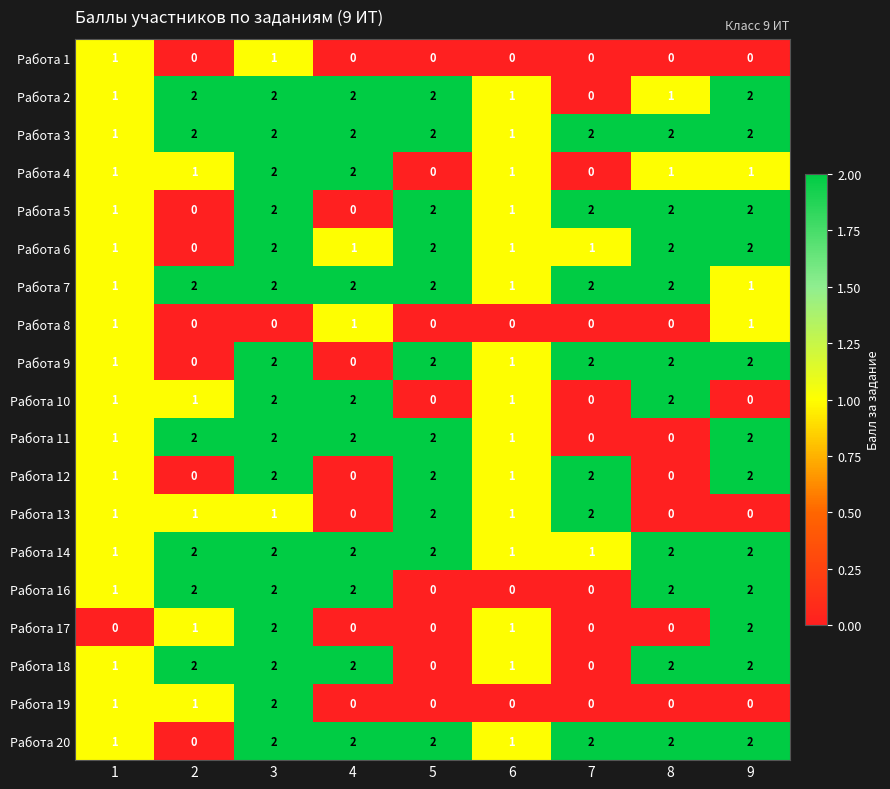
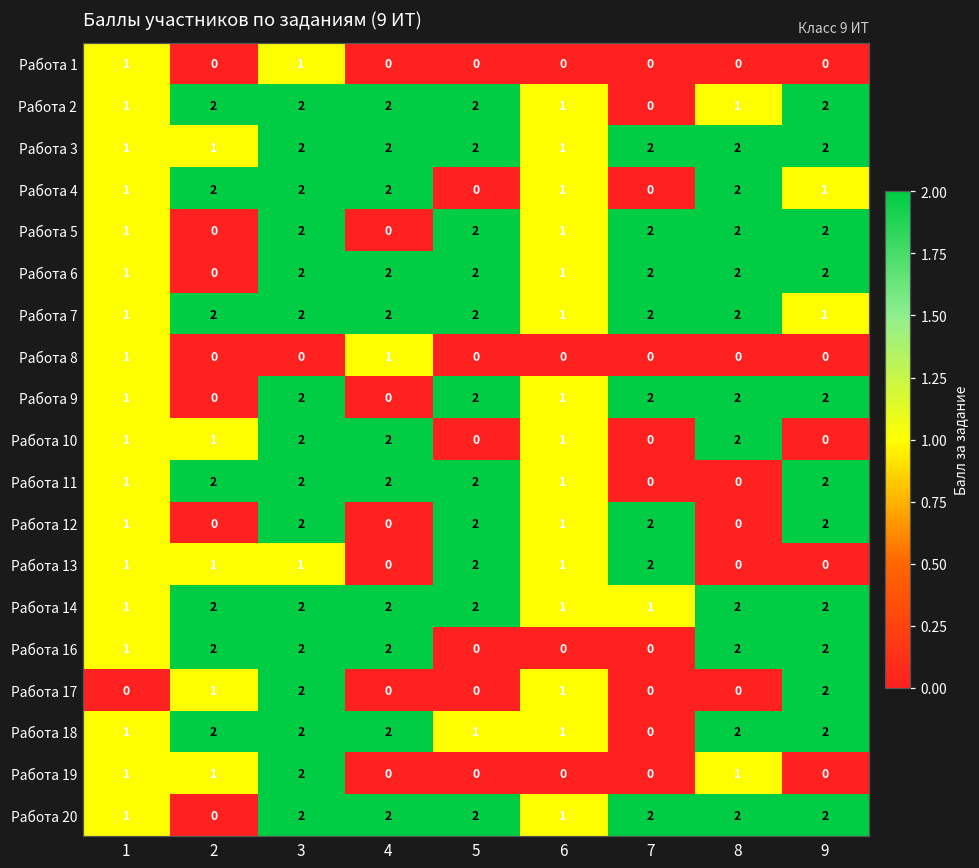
Работа 3, 2: 2 -> 1
Работа 4, 2: 1 -> 2
Работа 4, 8: 1 -> 2
Работа 6, 4: 1 -> 2
Работа 6, 7: 1 -> 2
Работа 8, 9: 1 -> 0
Работа 18, 5: 0 -> 1
Работа 19, 8: 0 -> 1
